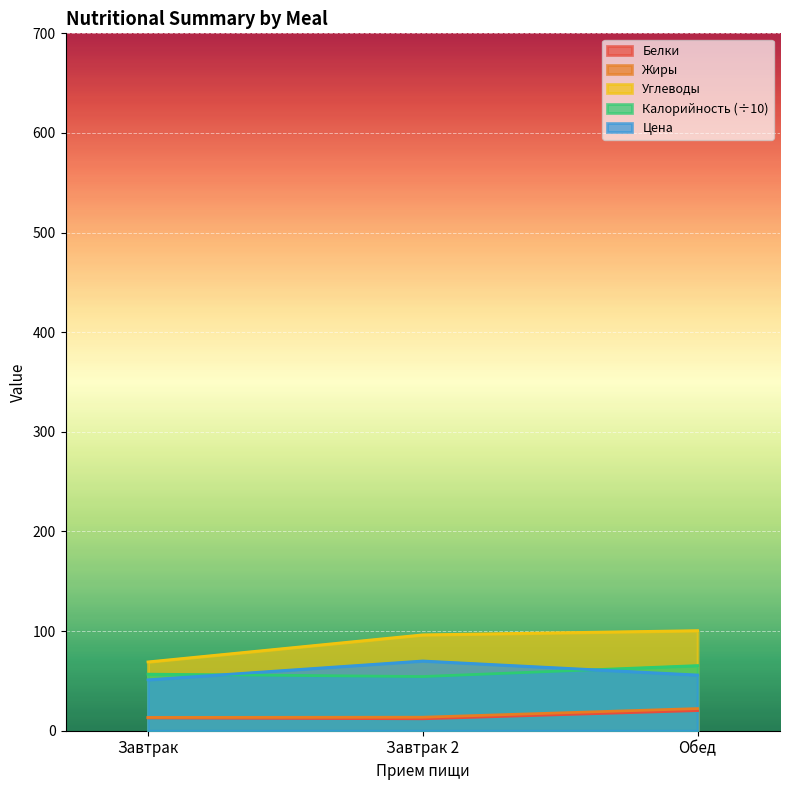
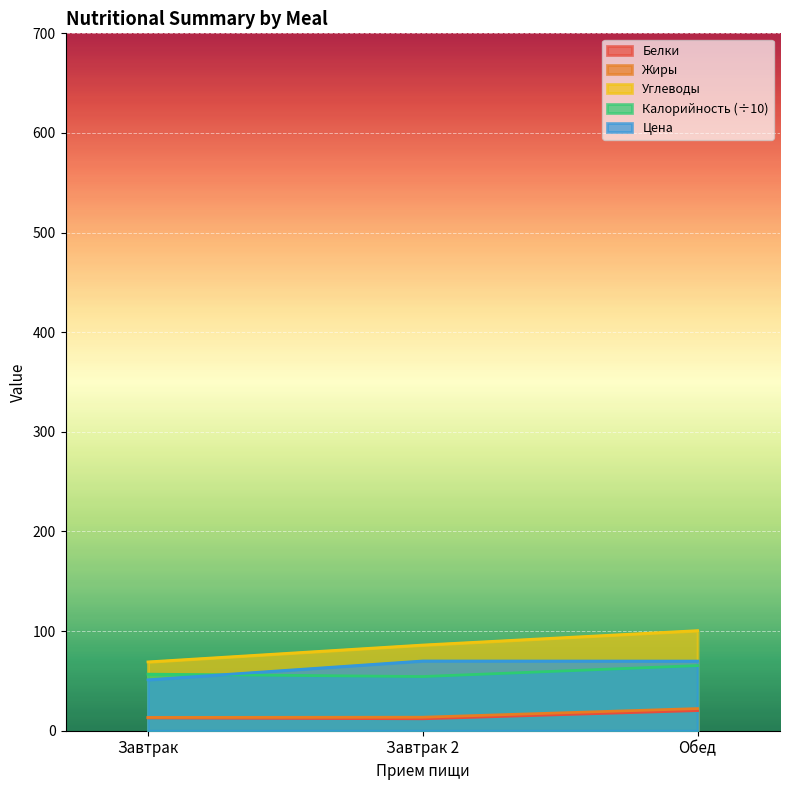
Углеводы, Завтрак 2: 100 -> 90
Цена, Обед: 60 -> 70
